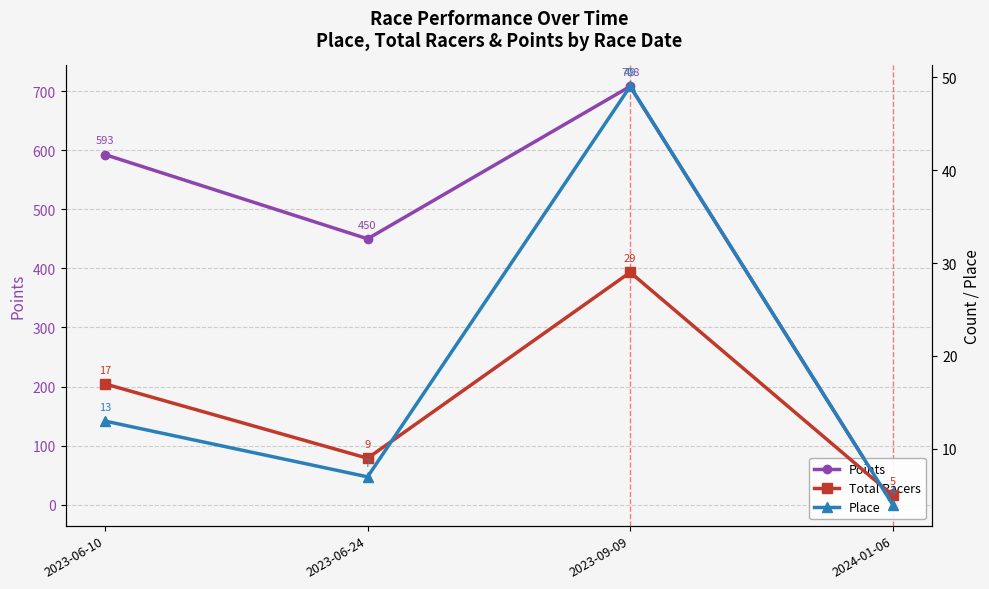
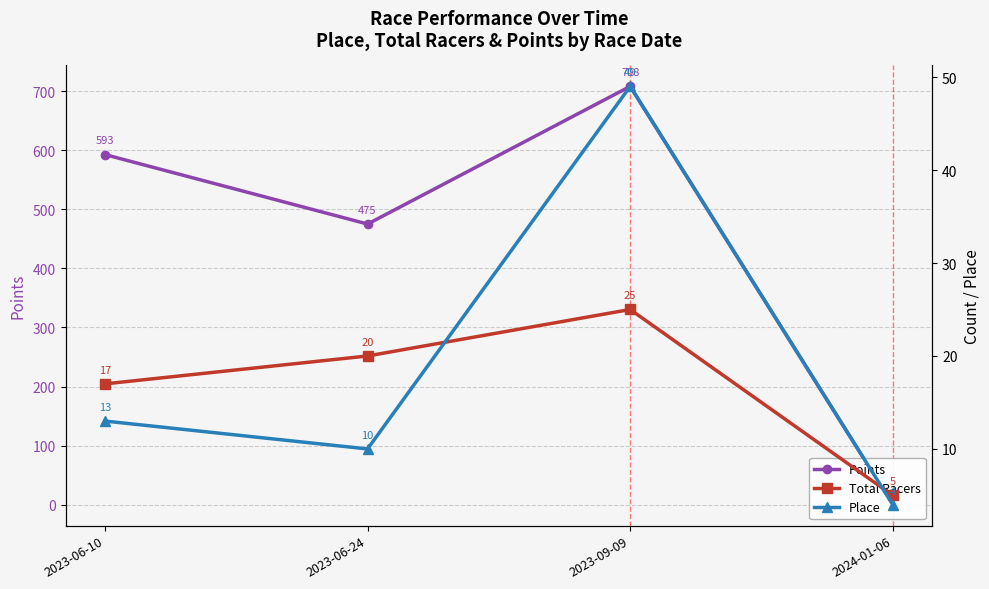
Points, 2023-06-24: 450 -> 475
Total Racers, 2023-06-24: 9 -> 20
Place, 2023-06-24: 7 -> 10
Total Racers, 2023-09-09: 29 -> 25
